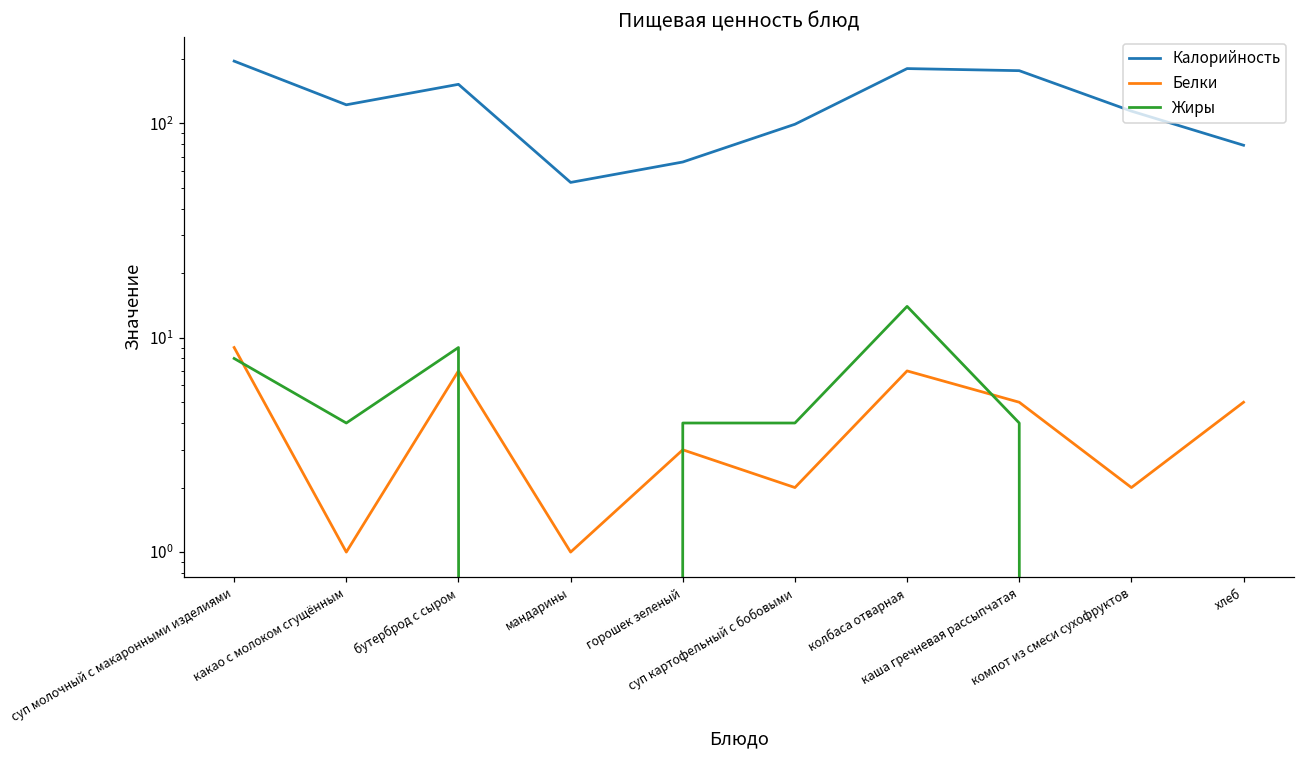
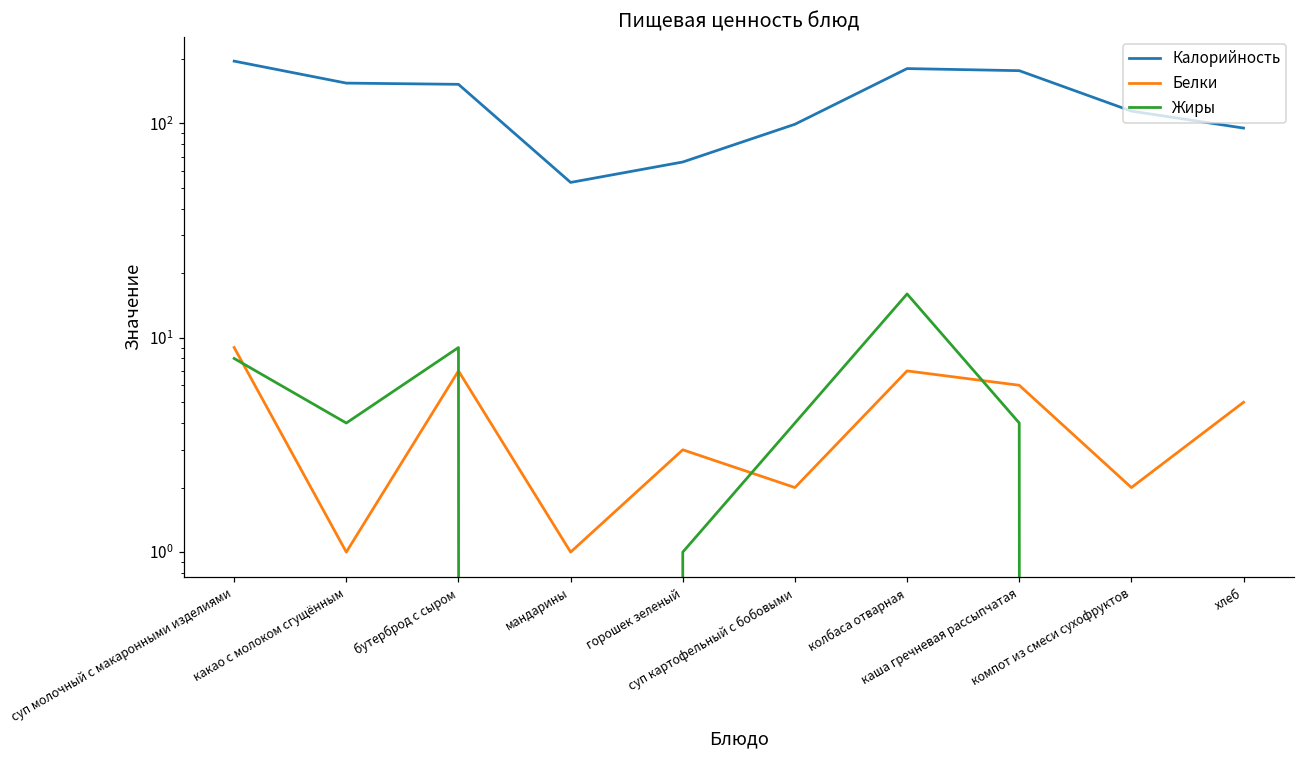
Калорийность, какао с молоком сгущённым: 120 -> 150
Жиры, горошек зеленый: 4 -> 1
Жиры, колбаса отварная: 14 -> 16
Белки, каша гречневая рассыпчатая: 5 -> 6
Калорийность, хлеб: 79 -> 100
